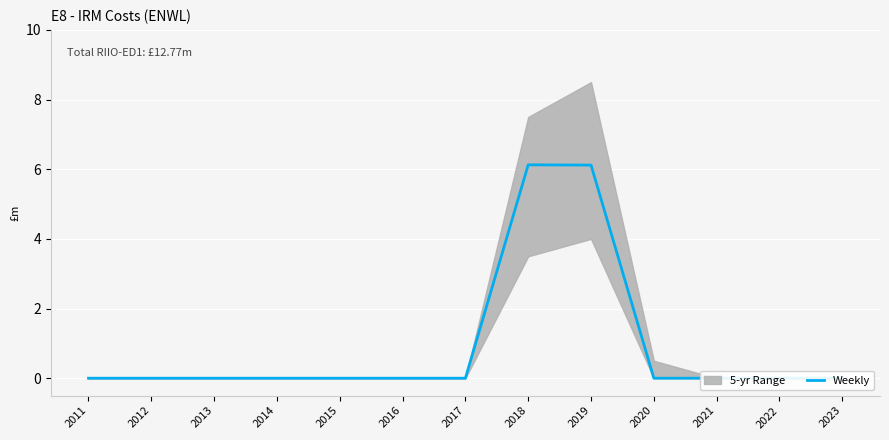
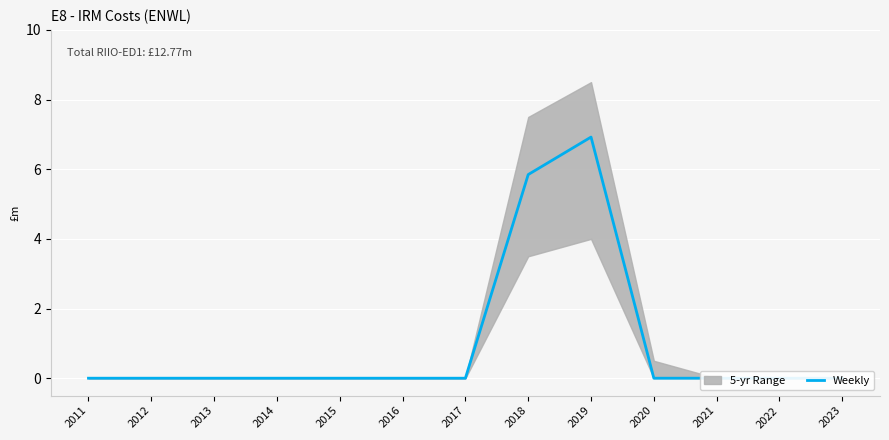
Weekly, 2018: 6.1 -> 5.8
Weekly, 2019: 6.1 -> 6.9
